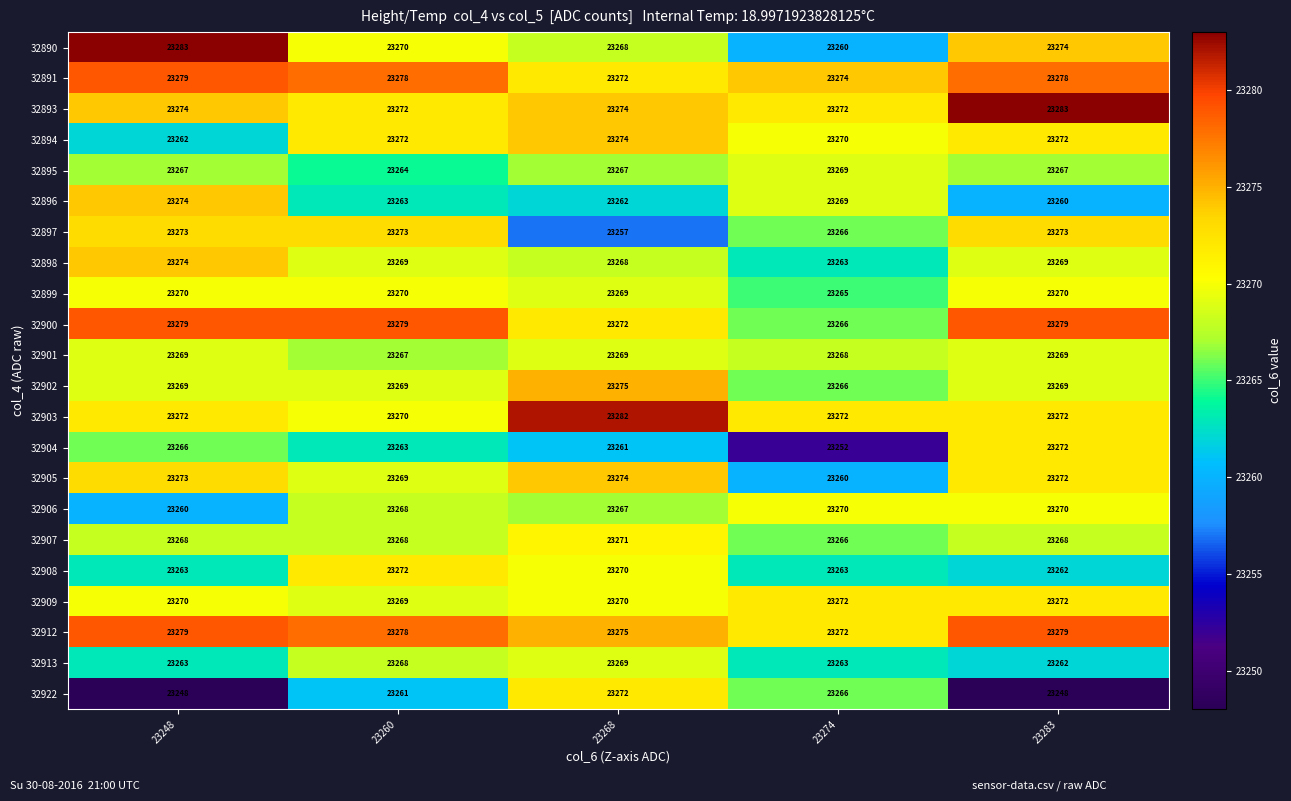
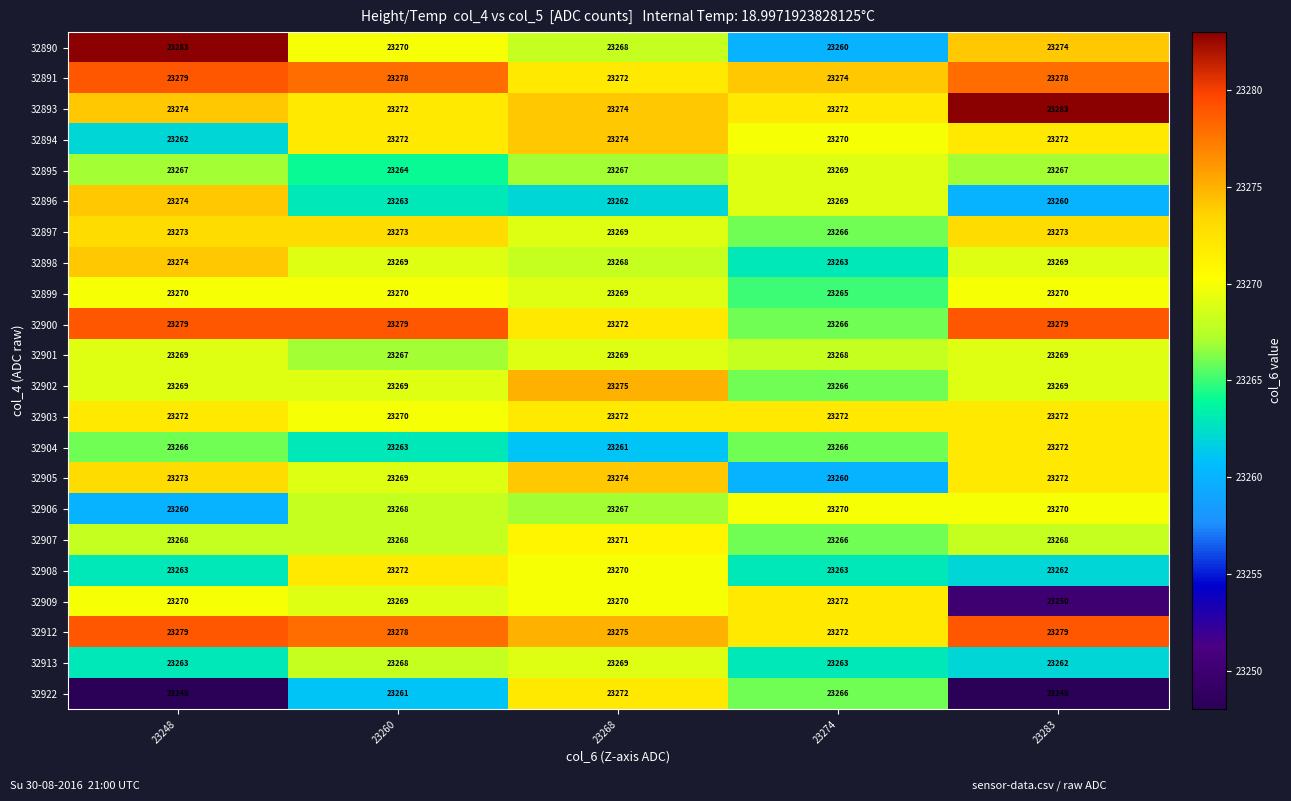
32897, 23268: 23257 -> 23269
32903, 23268: 23282 -> 23272
32904, 23274: 23252 -> 23266
32909, 23283: 23272 -> 23250
